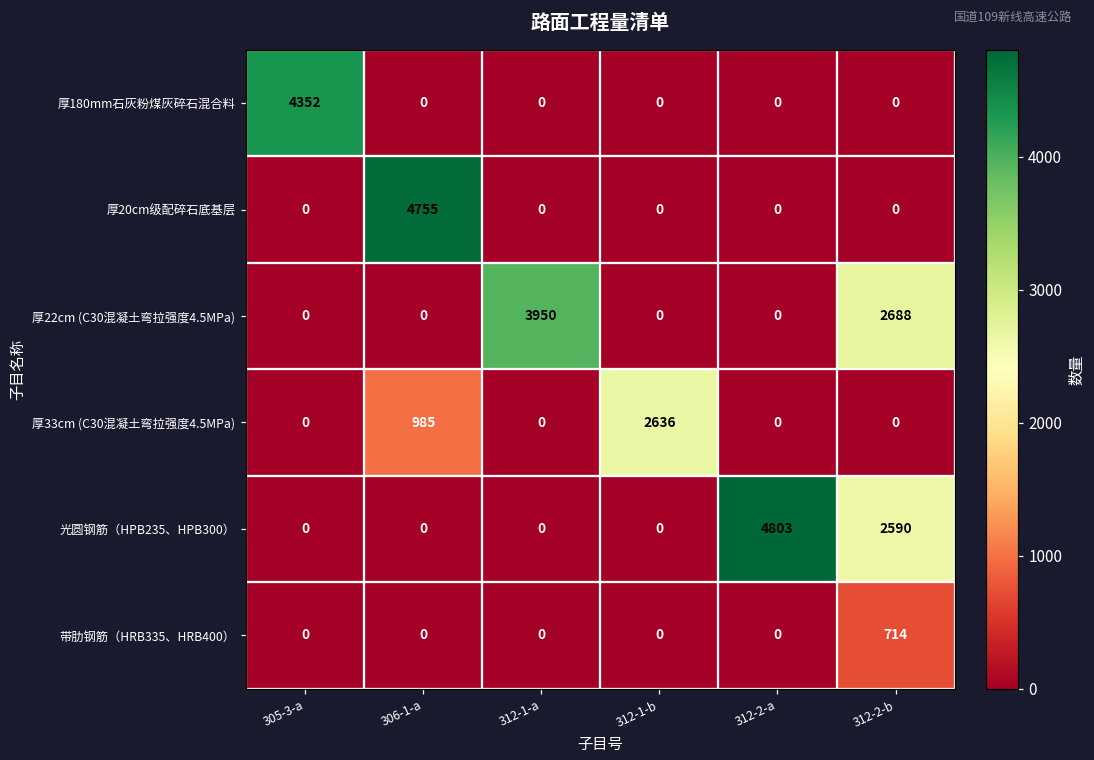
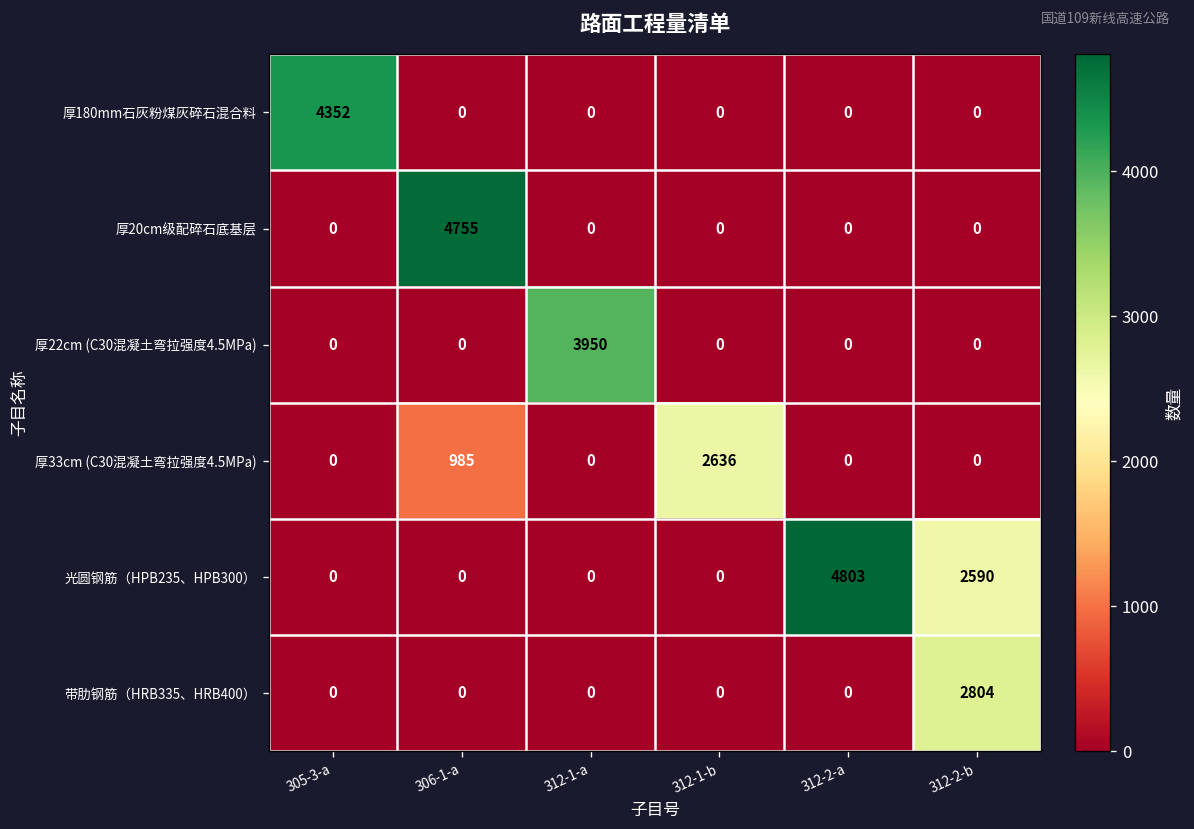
厚22cm (C30混凝土弯拉强度4.5MPa), 312-2-b: 2688 -> 0
带肋钢筋（HRB335、HRB400）, 312-2-b: 714 -> 2804
